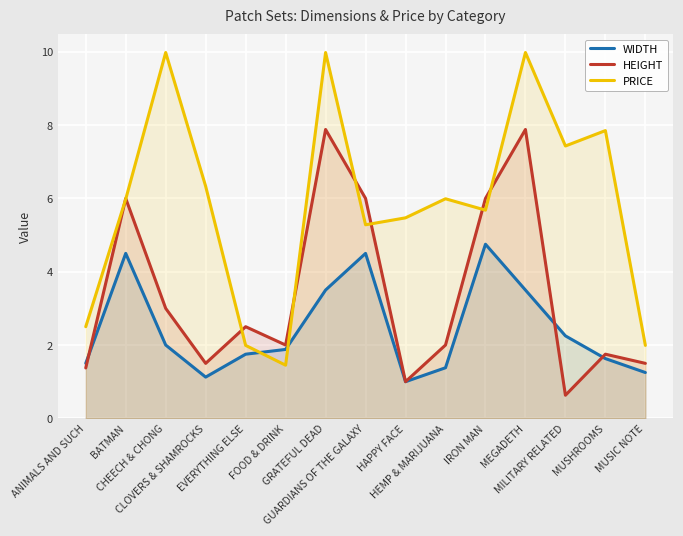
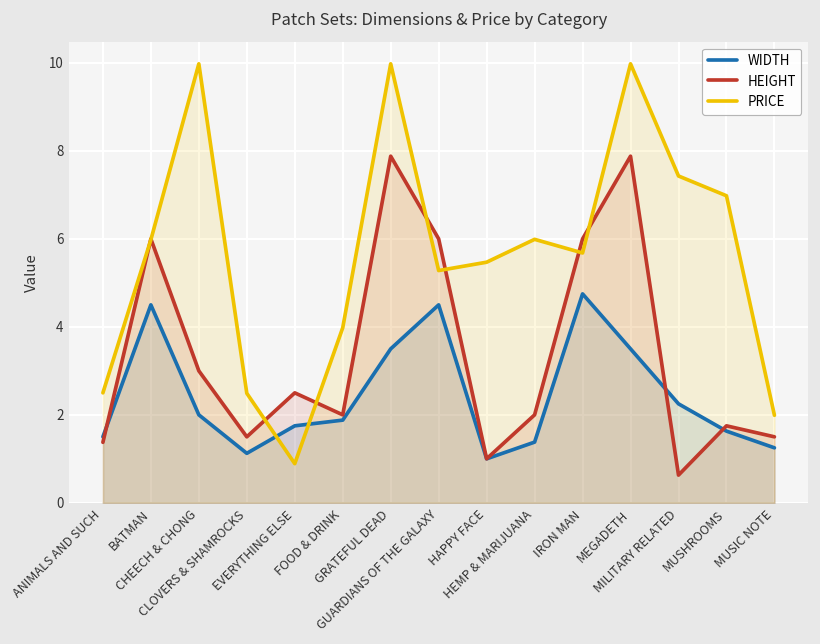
PRICE, CLOVERS & SHAMROCKS: 6.3 -> 2.5
PRICE, EVERYTHING ELSE: 2.0 -> 0.9
PRICE, FOOD & DRINK: 1.5 -> 4.0
PRICE, MUSHROOMS: 7.9 -> 7.0
